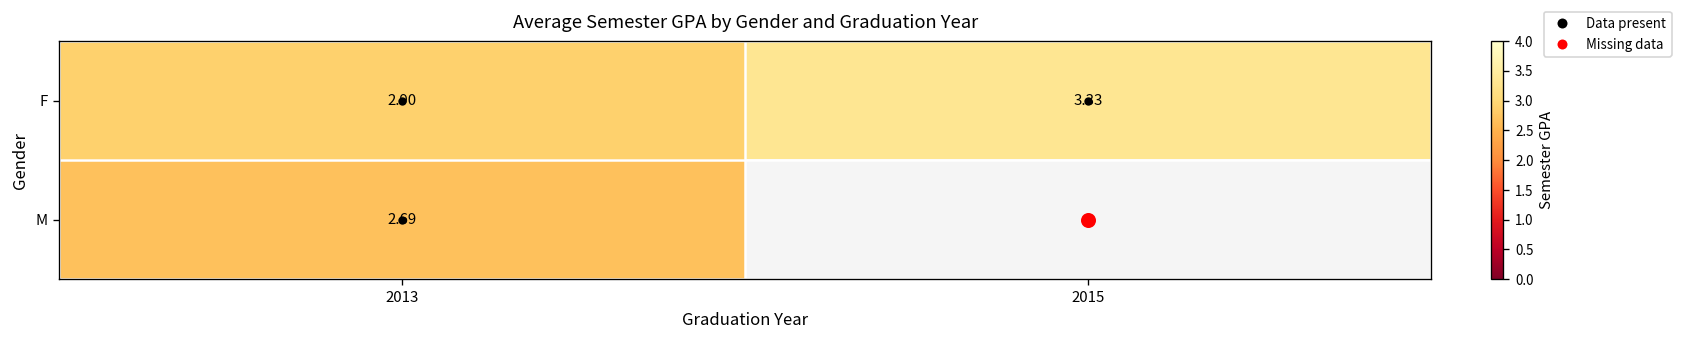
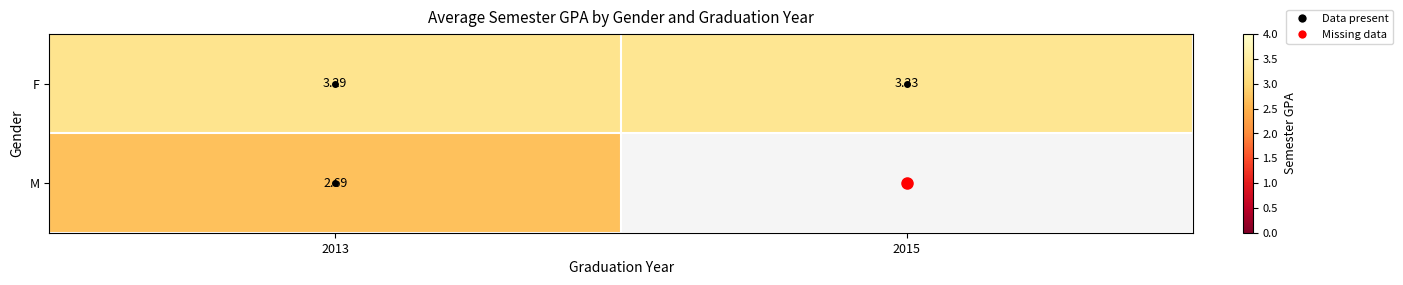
F, 2013: 2.90 -> 3.29
